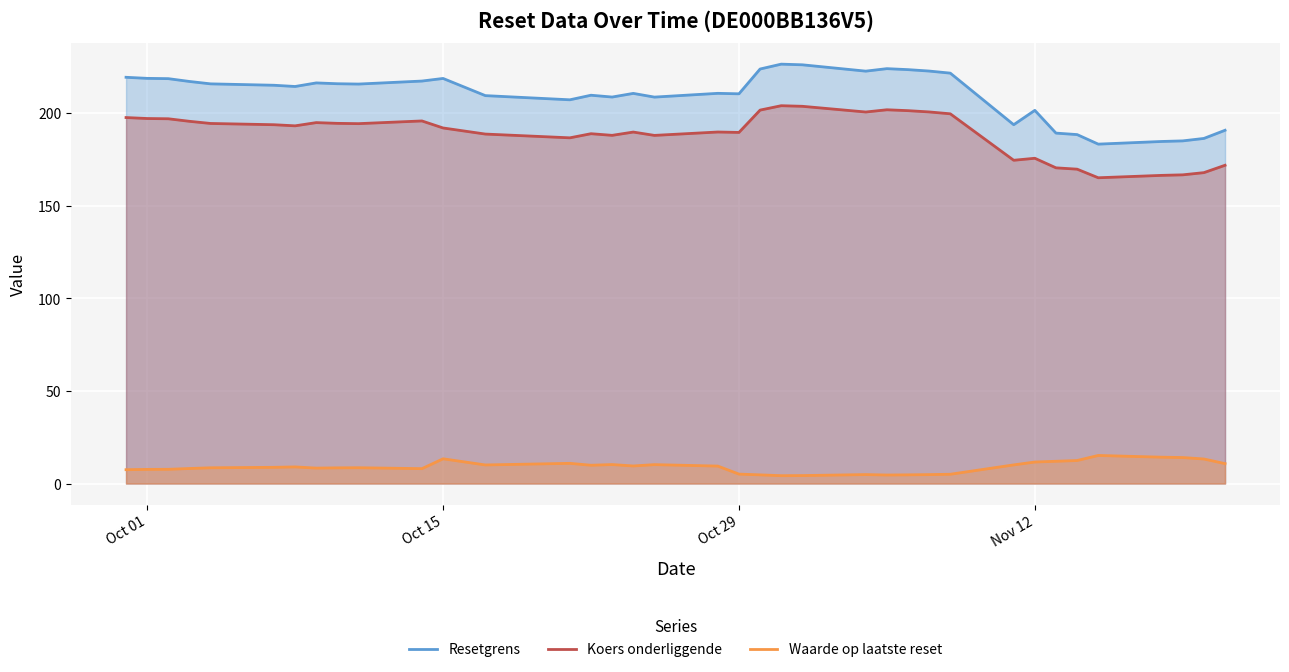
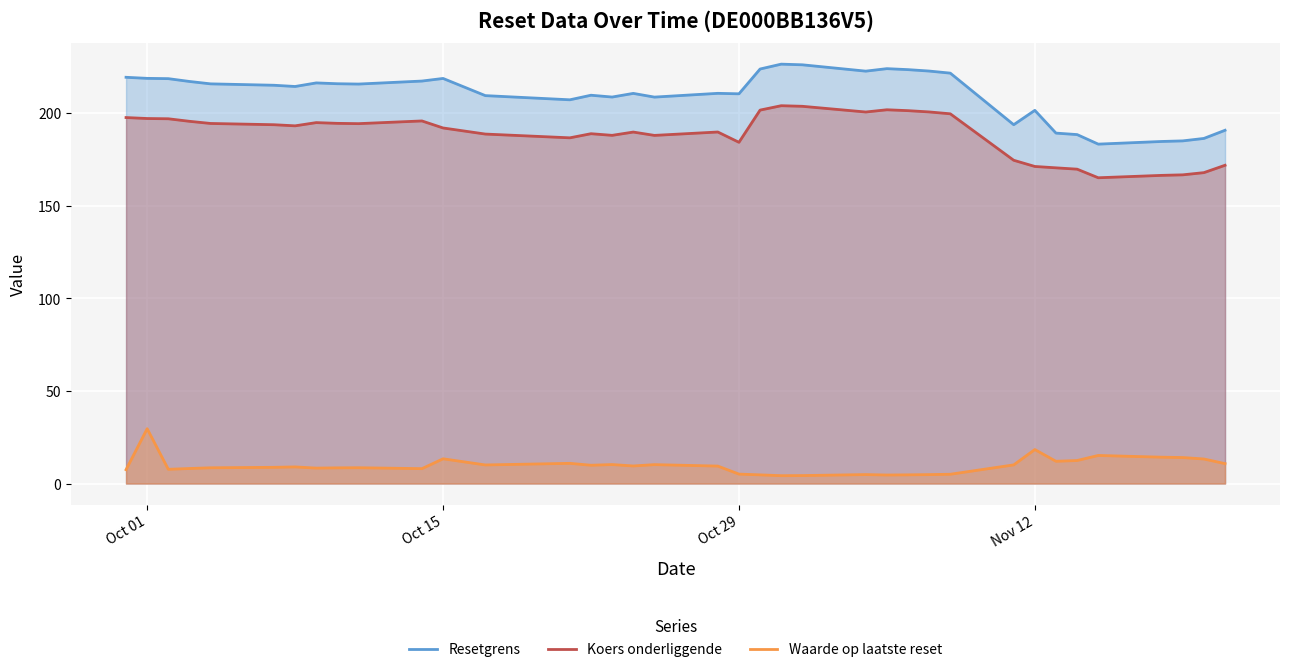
Waarde op laatste reset, Oct 01: 8 -> 30
Koers onderliggende, Oct 29: 189 -> 184
Koers onderliggende, Nov 12: 176 -> 171
Waarde op laatste reset, Nov 12: 12 -> 18
